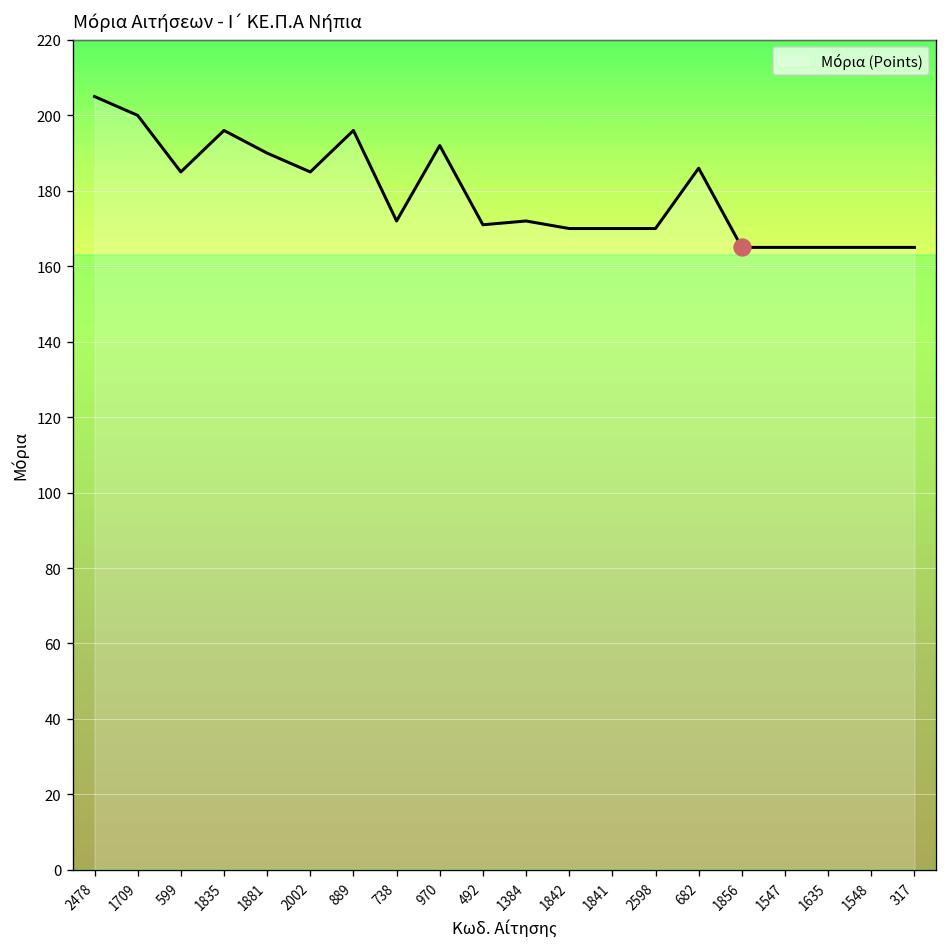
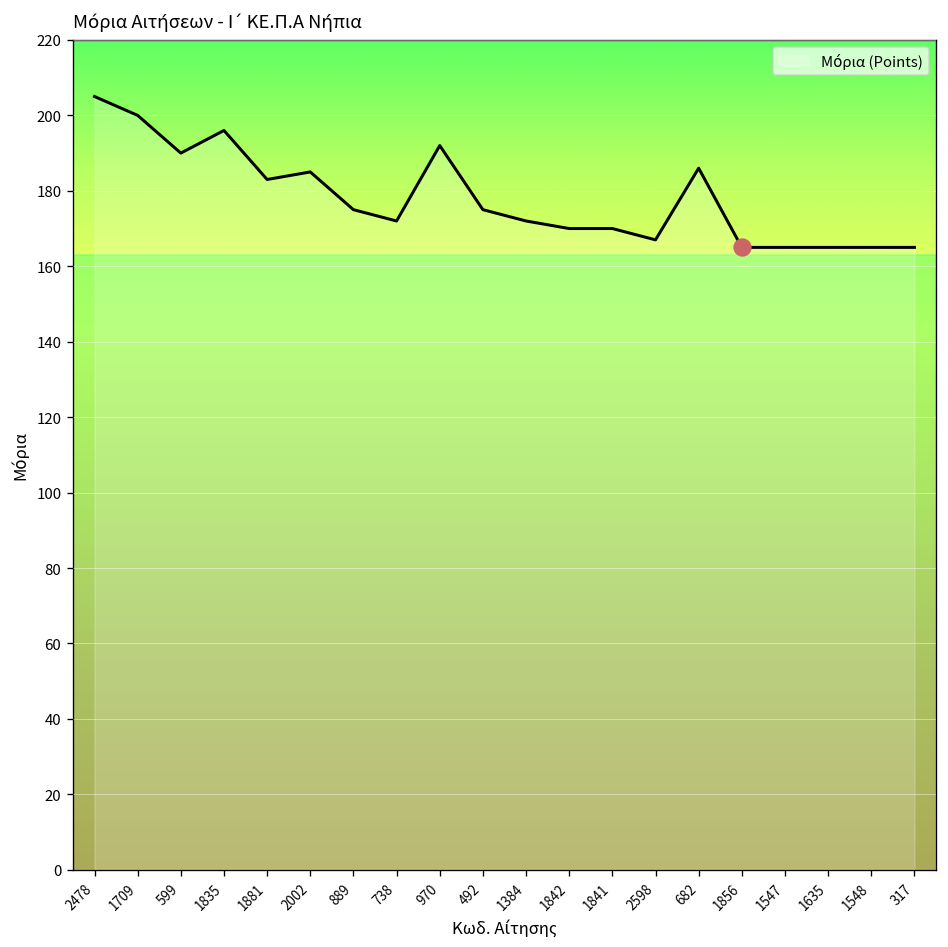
Μόρια (Points), 599: 185 -> 190
Μόρια (Points), 1881: 190 -> 183
Μόρια (Points), 889: 196 -> 175
Μόρια (Points), 492: 171 -> 175
Μόρια (Points), 2598: 170 -> 167
